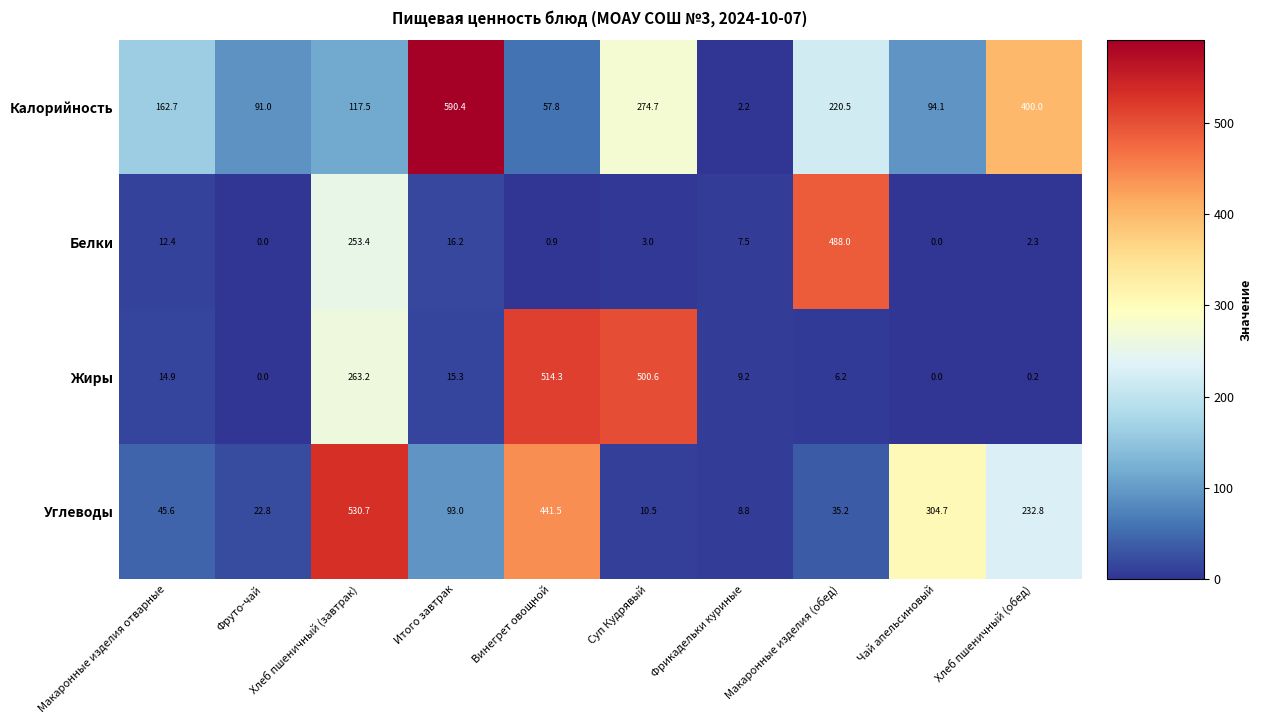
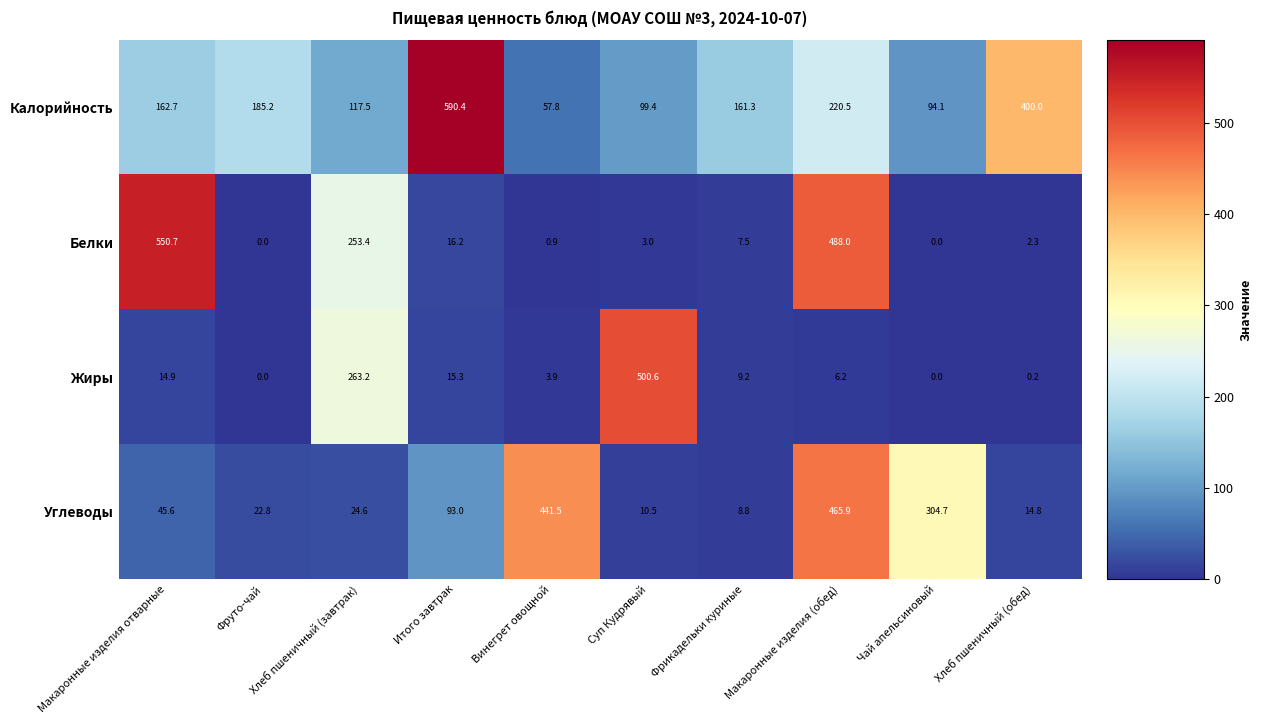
Калорийность, Фруто-чай: 91.0 -> 185.2
Калорийность, Суп Кудрявый: 274.7 -> 99.4
Калорийность, Фрикадельки куриные: 2.2 -> 161.3
Белки, Макаронные изделия отварные: 12.4 -> 550.7
Жиры, Винегрет овощной: 514.3 -> 3.9
Углеводы, Хлеб пшеничный (завтрак): 530.7 -> 24.6
Углеводы, Макаронные изделия (обед): 35.2 -> 465.9
Углеводы, Хлеб пшеничный (обед): 232.8 -> 14.8
